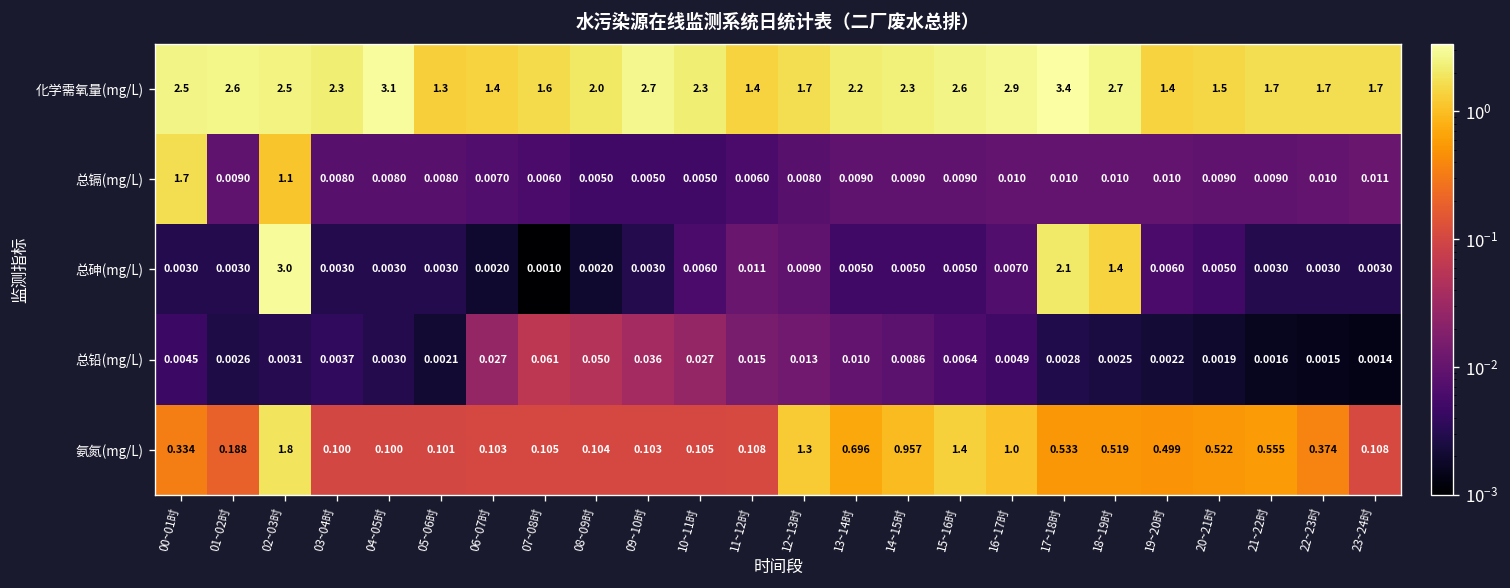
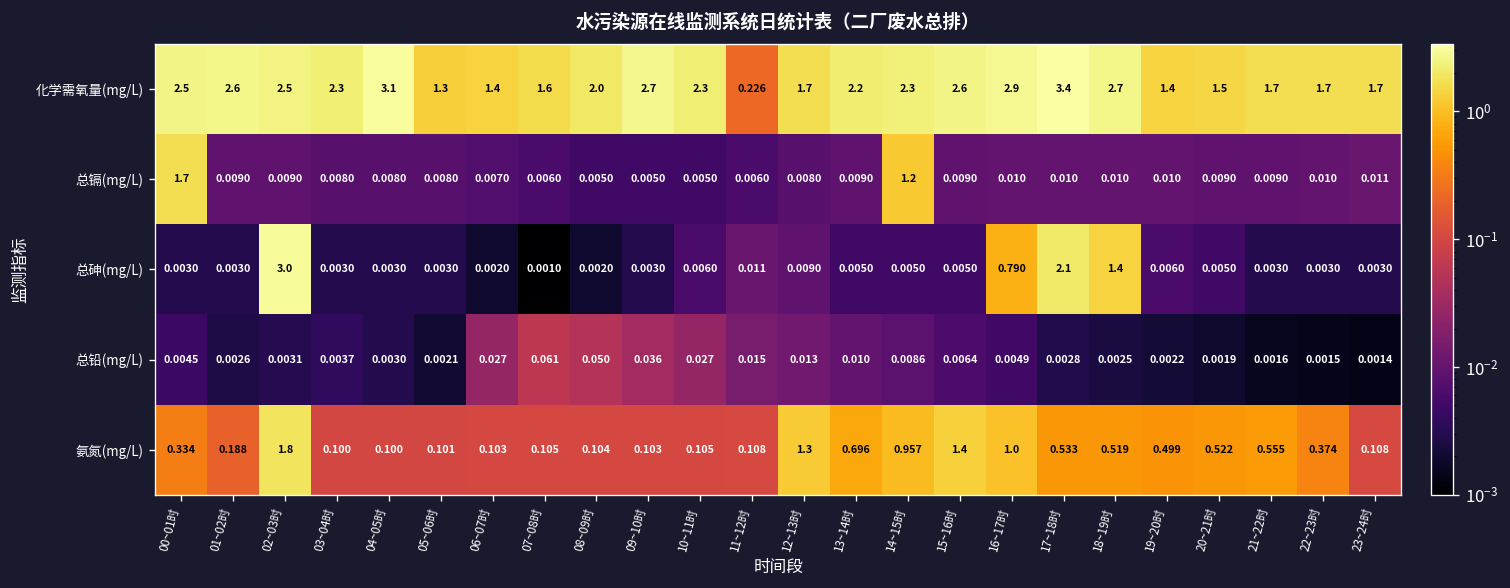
化学需氧量(mg/L), 11~12时: 1.4 -> 0.226
总镉(mg/L), 02~03时: 1.1 -> 0.0090
总镉(mg/L), 14~15时: 0.0090 -> 1.2
总砷(mg/L), 16~17时: 0.0070 -> 0.790
